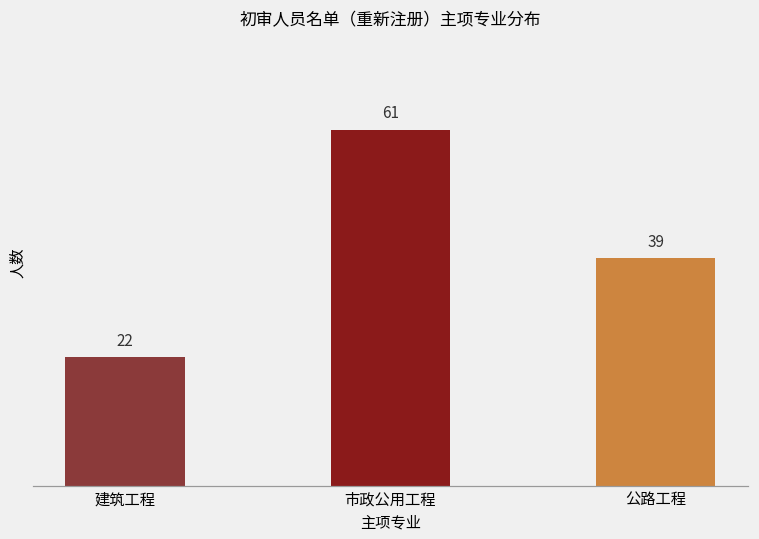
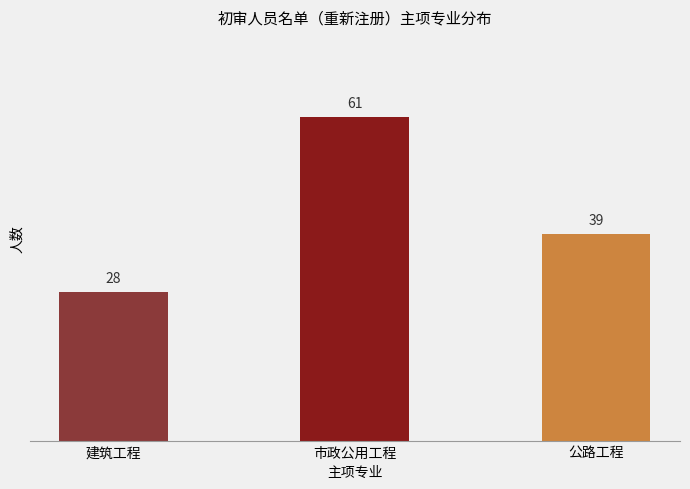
建筑工程: 22 -> 28
